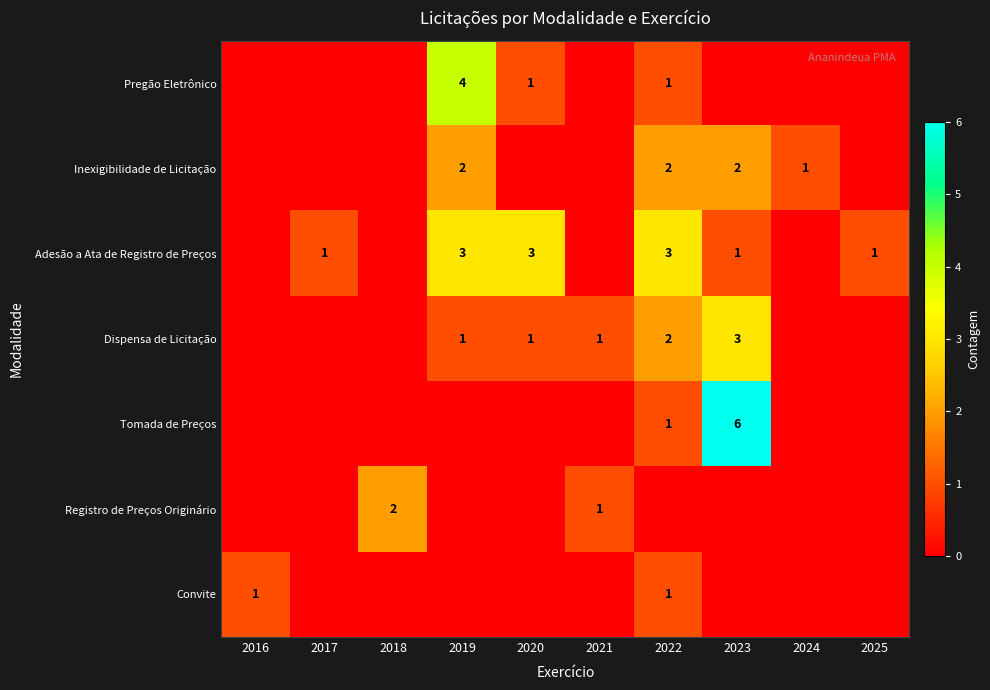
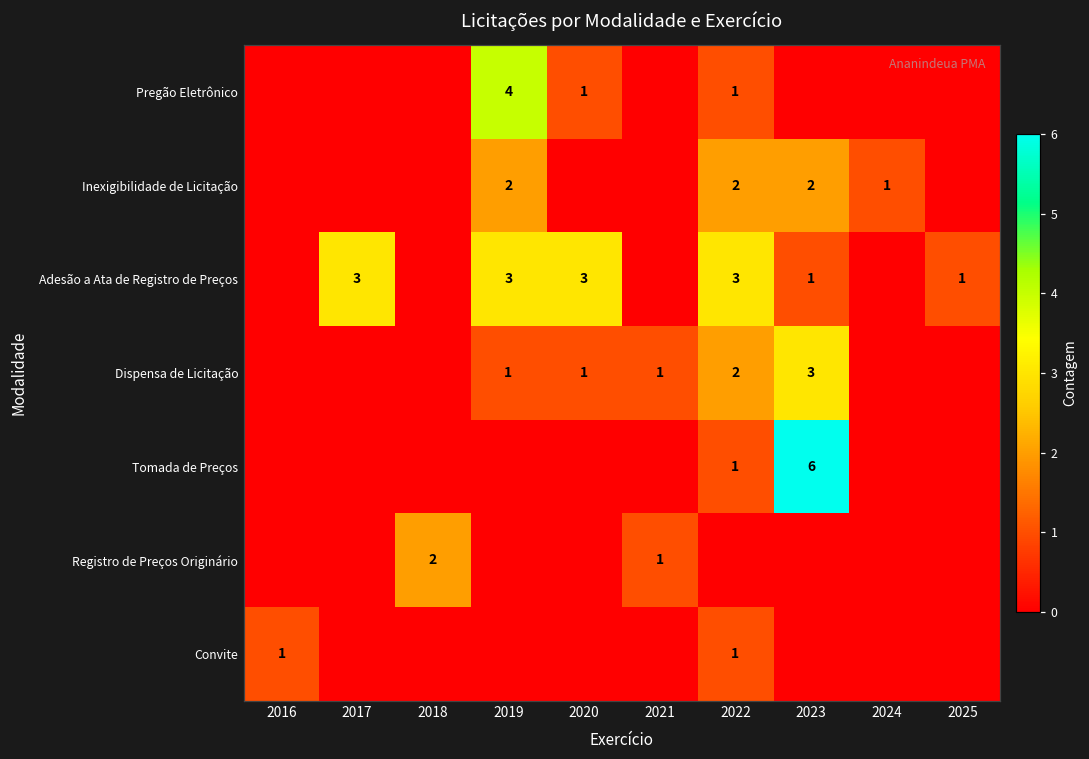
Adesão a Ata de Registro de Preços, 2017: 1 -> 3
